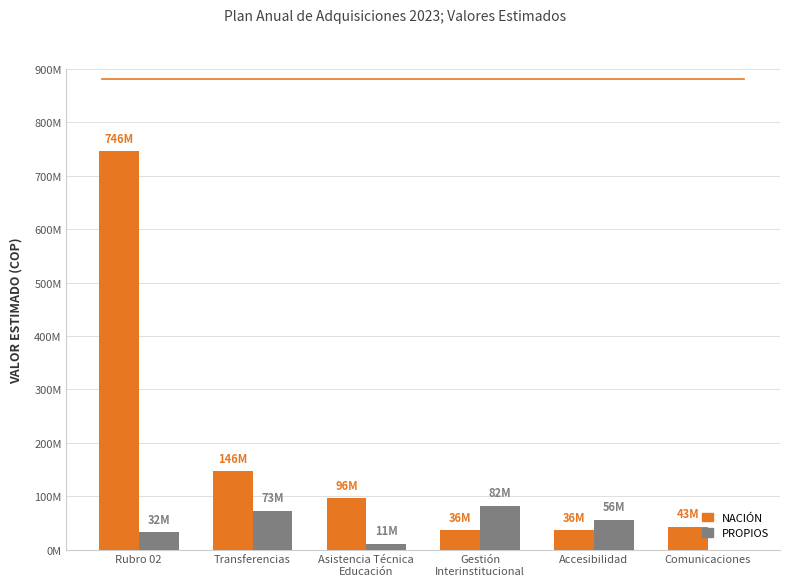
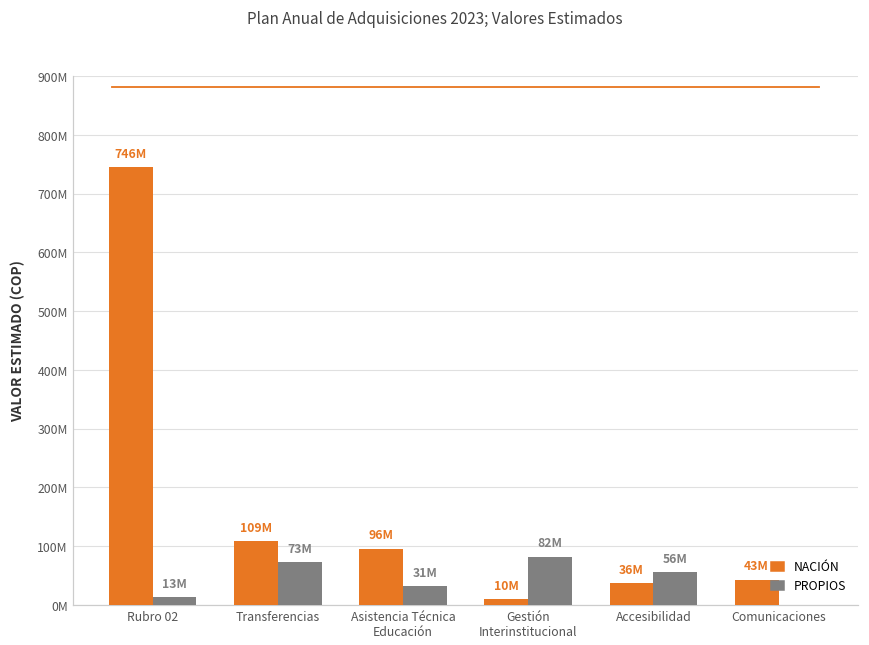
PROPIOS, Rubro 02: 32M -> 13M
NACIÓN, Transferencias: 146M -> 109M
PROPIOS, Asistencia Técnica Educación: 11M -> 31M
NACIÓN, Gestión Interinstitucional: 36M -> 10M
